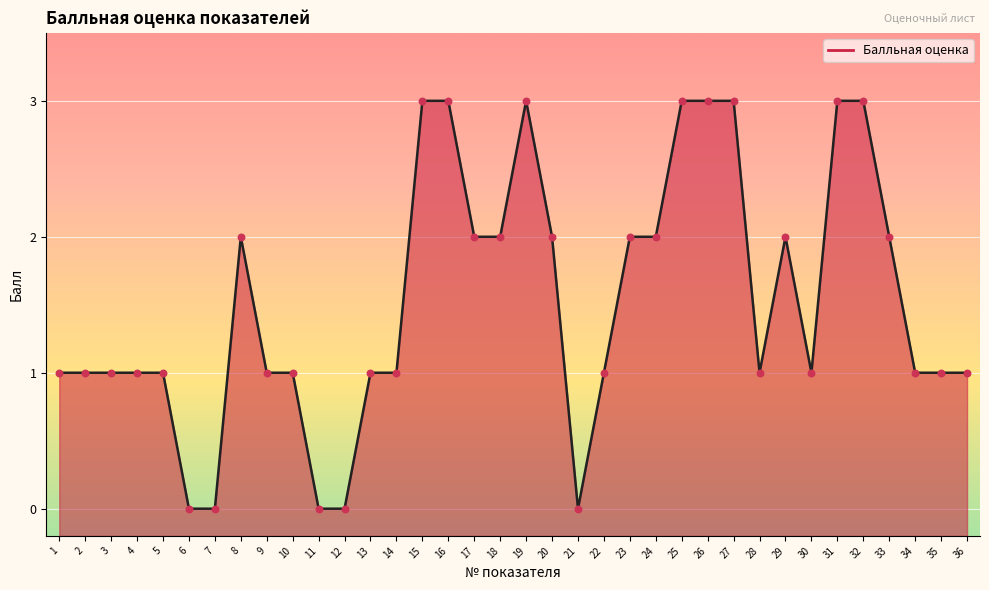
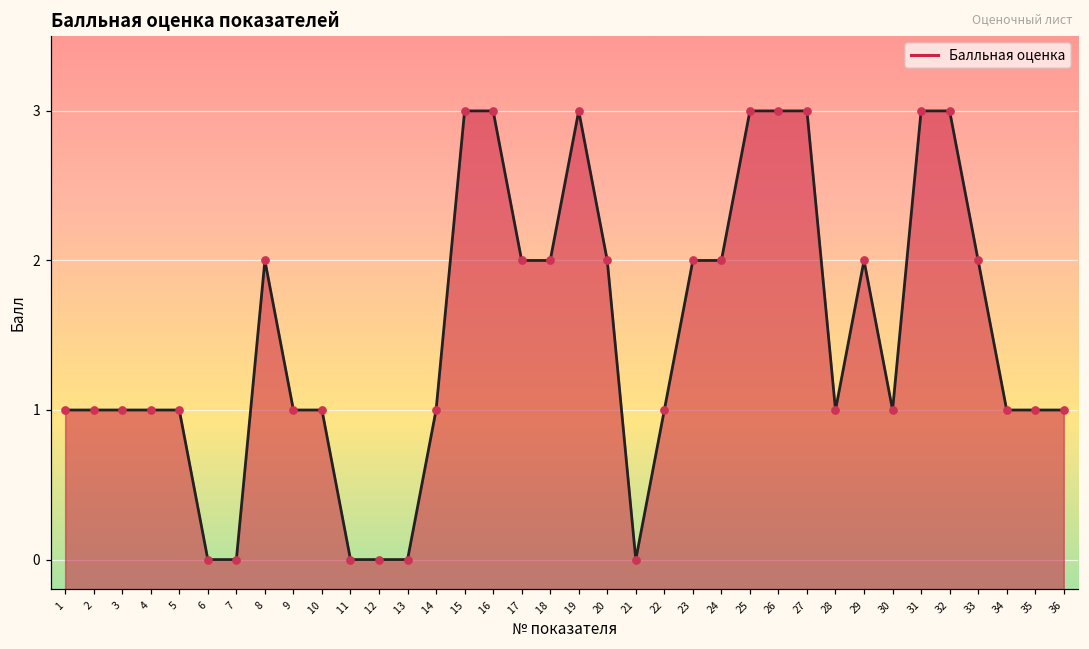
13: 1 -> 0
